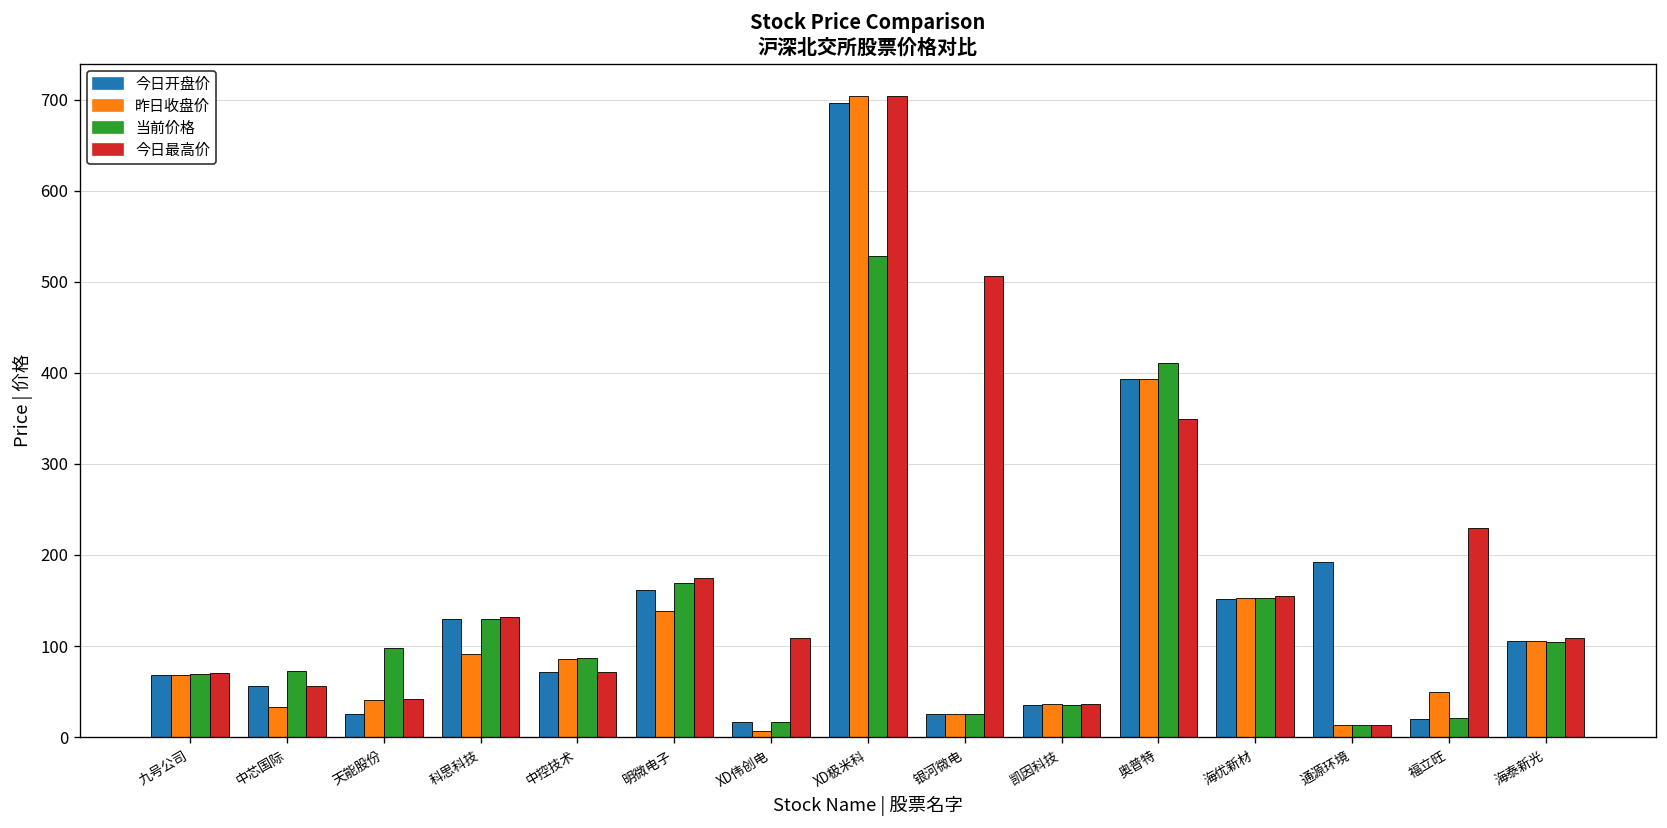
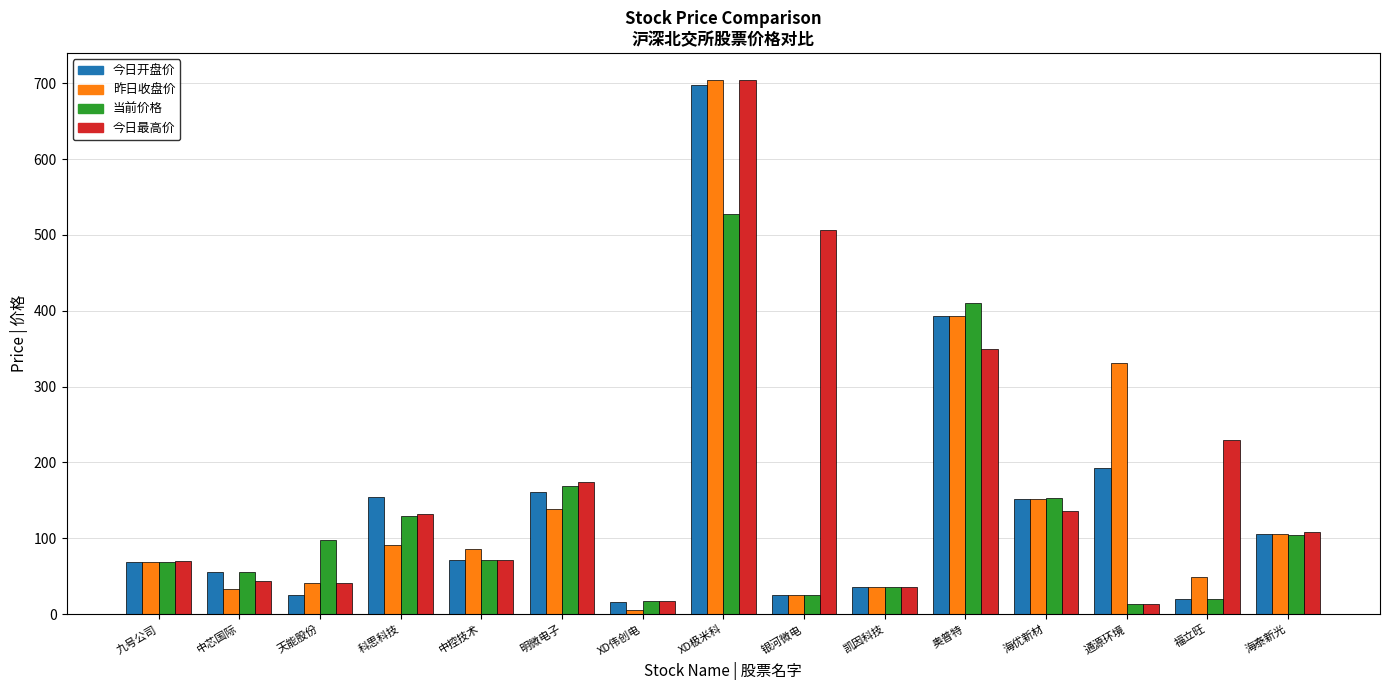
当前价格, 中芯国际: 70 -> 60
今日最高价, 中芯国际: 60 -> 40
今日开盘价, 科思科技: 130 -> 150
当前价格, 中控技术: 90 -> 70
今日最高价, XD伟创电: 110 -> 20
今日最高价, 海优新材: 150 -> 140
昨日收盘价, 通源环境: 10 -> 330
